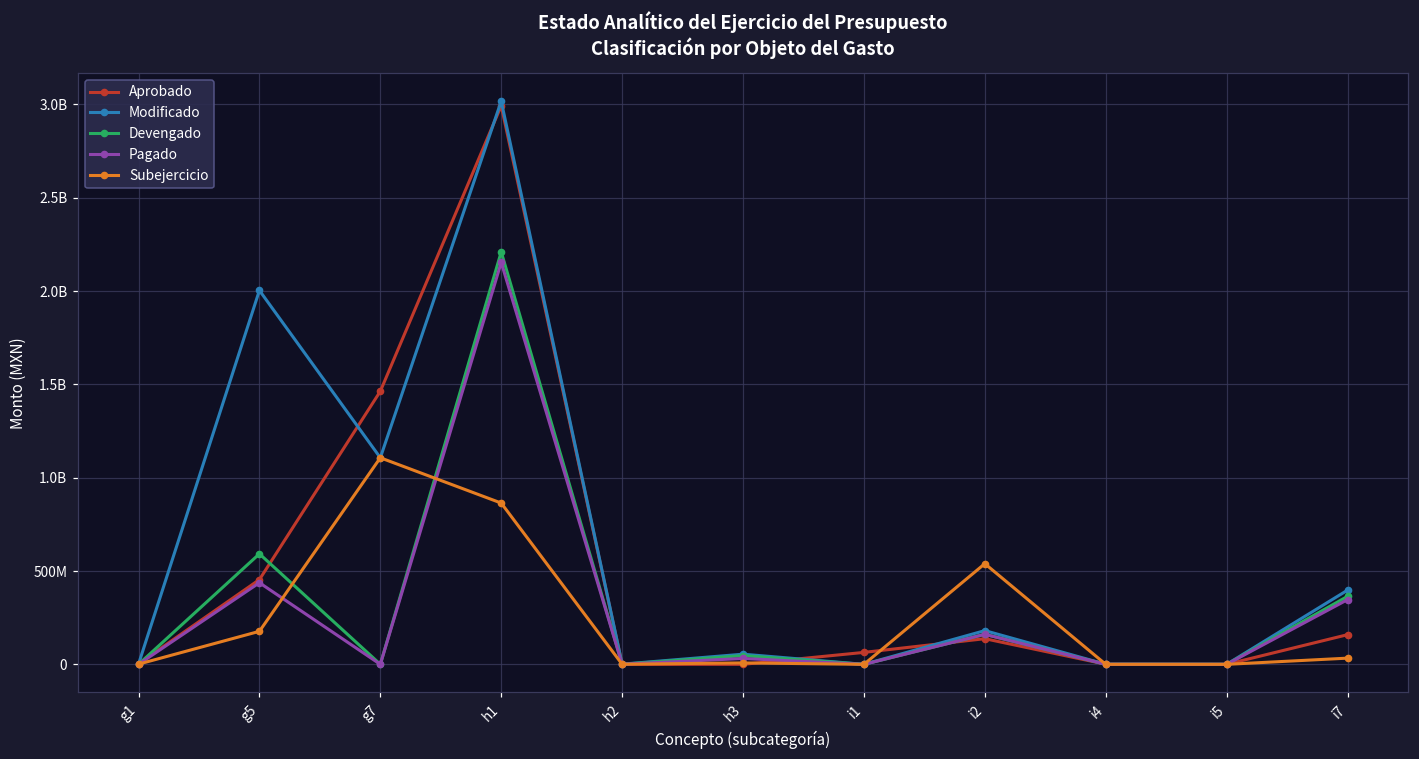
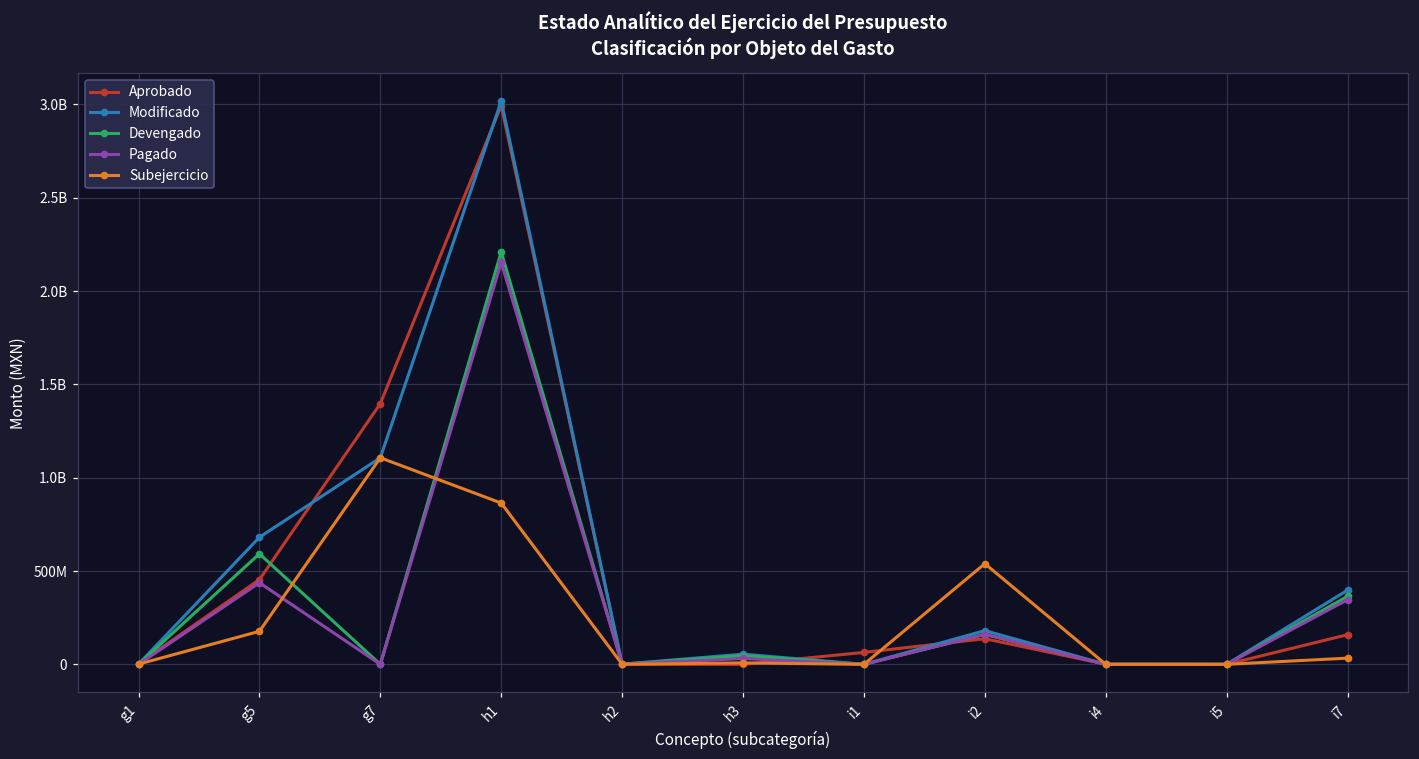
Modificado, g5: 2000000000 -> 680000000
Aprobado, g7: 1460000000 -> 1400000000
